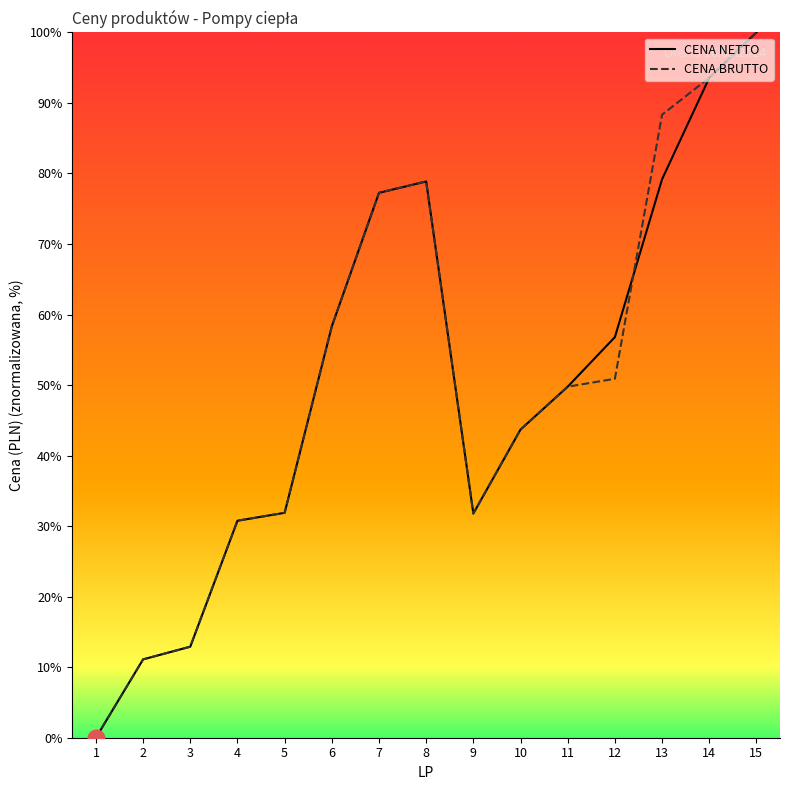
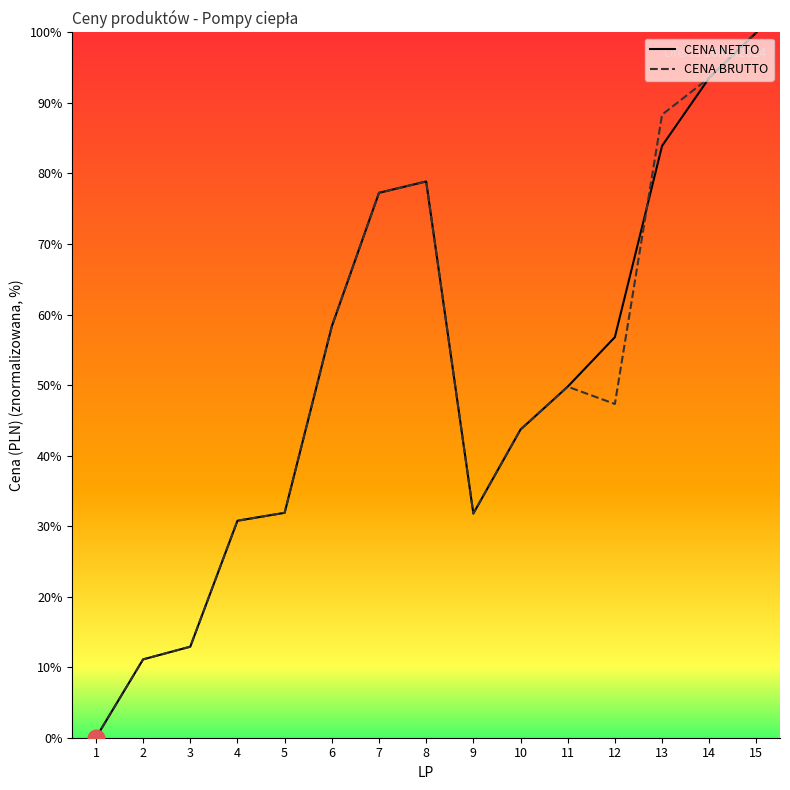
CENA BRUTTO, 12: 51% -> 47%
CENA NETTO, 13: 79% -> 84%
